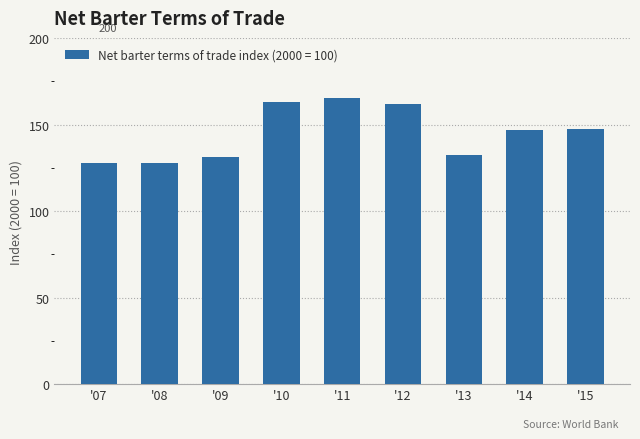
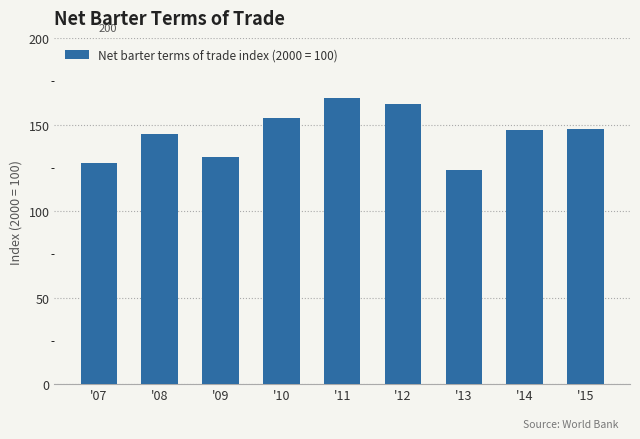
'08: 128 -> 144
'10: 163 -> 154
'13: 132 -> 124
